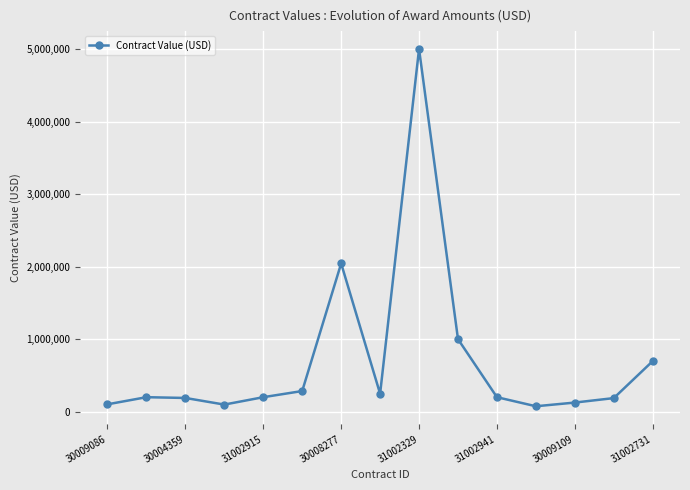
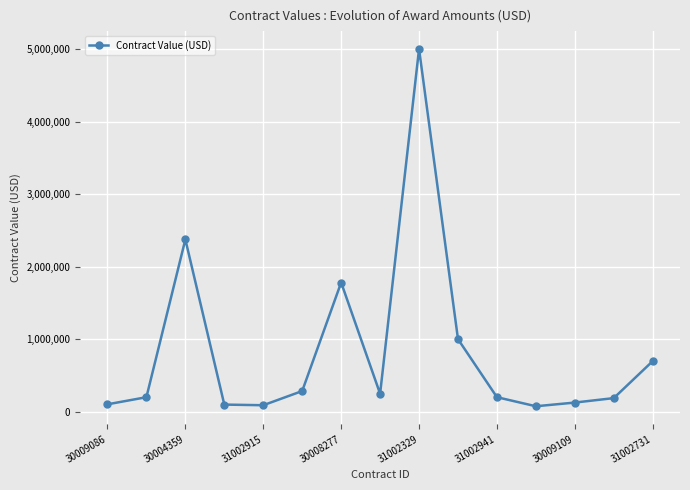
30004359: 200,000 -> 2,400,000
31002915: 200,000 -> 100,000
30008277: 2,000,000 -> 1,800,000
